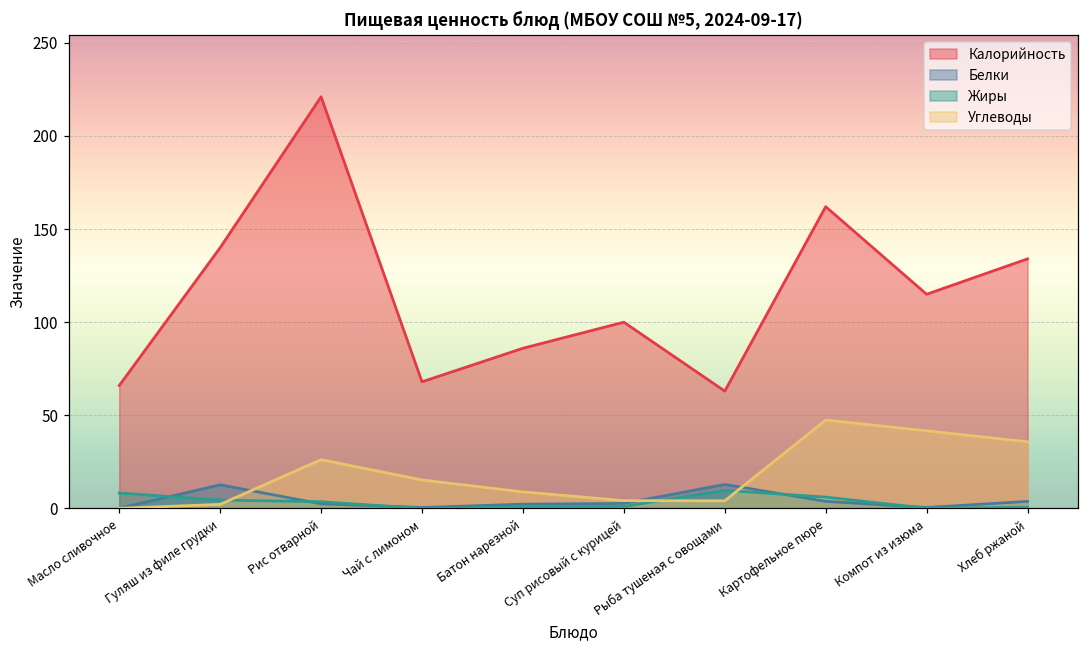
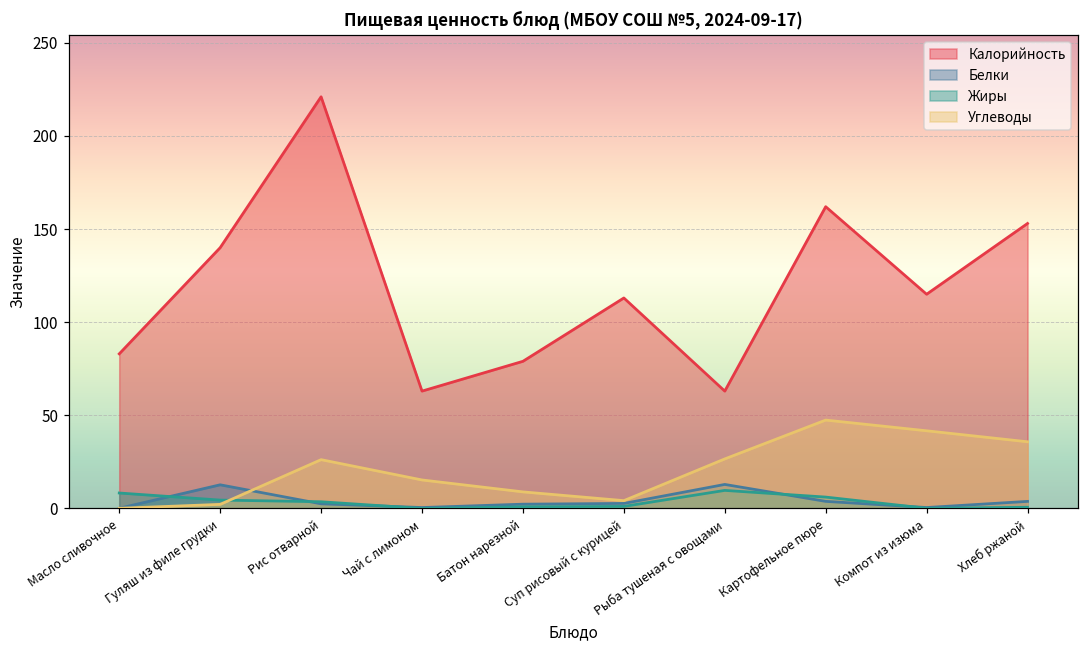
Калорийность, Масло сливочное: 66 -> 83
Калорийность, Чай с лимоном: 68 -> 63
Калорийность, Батон нарезной: 86 -> 79
Калорийность, Суп рисовый с курицей: 100 -> 113
Углеводы, Рыба тушеная с овощами: 4 -> 27
Калорийность, Хлеб ржаной: 134 -> 153
